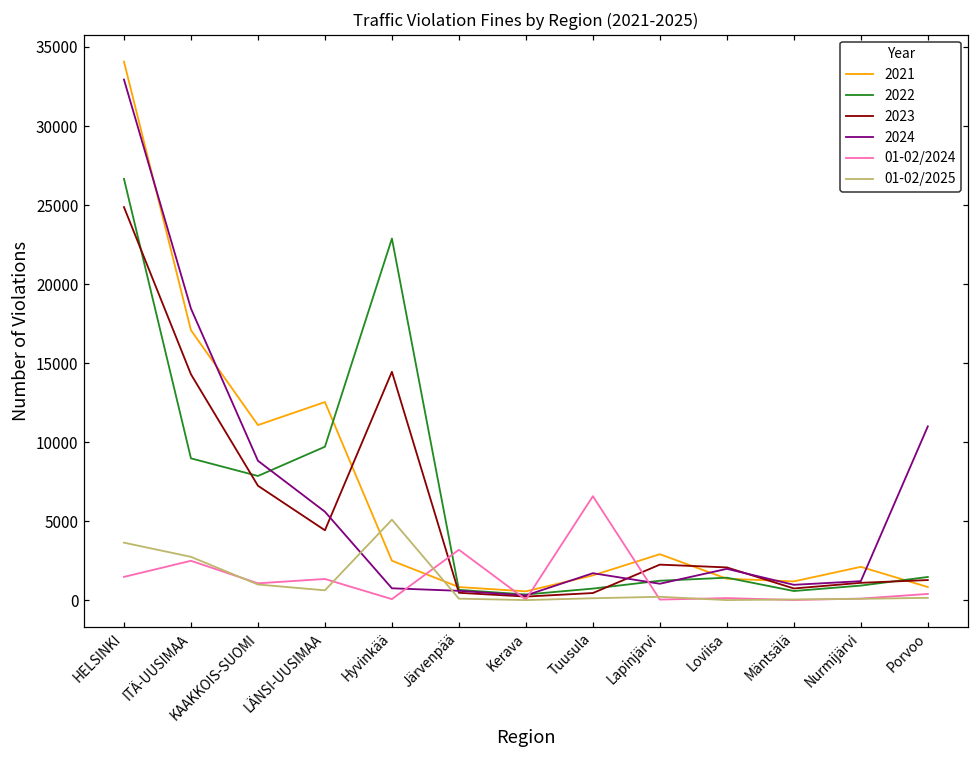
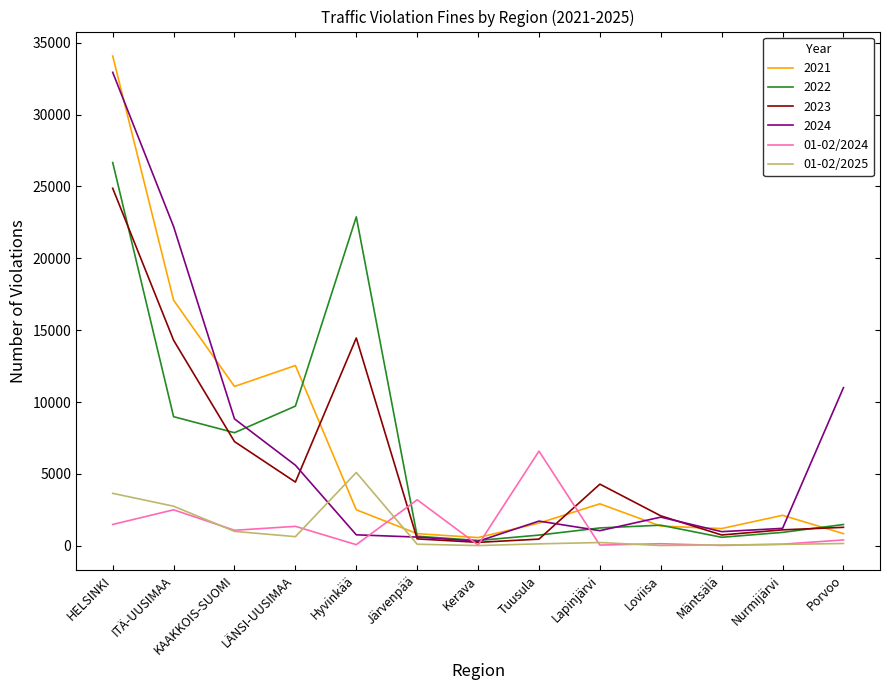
2024, ITÄ-UUSIMAA: 18500 -> 22200
2023, Lapinjärvi: 2300 -> 4300
